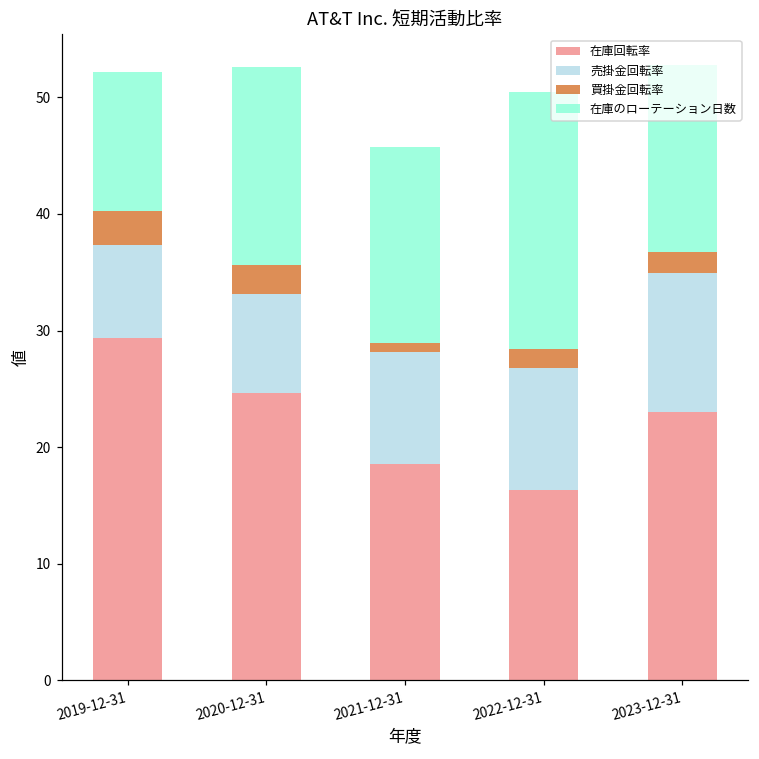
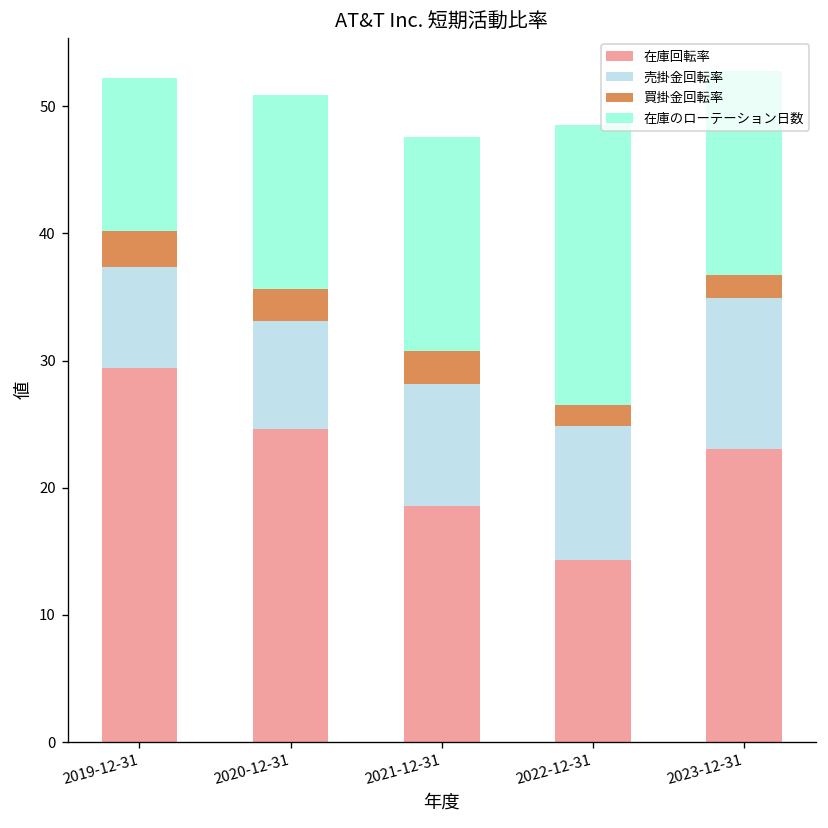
在庫のローテーション日数, 2020-12-31: 17.0 -> 15.3
買掛金回転率, 2021-12-31: 0.8 -> 2.6
在庫回転率, 2022-12-31: 16.3 -> 14.3
